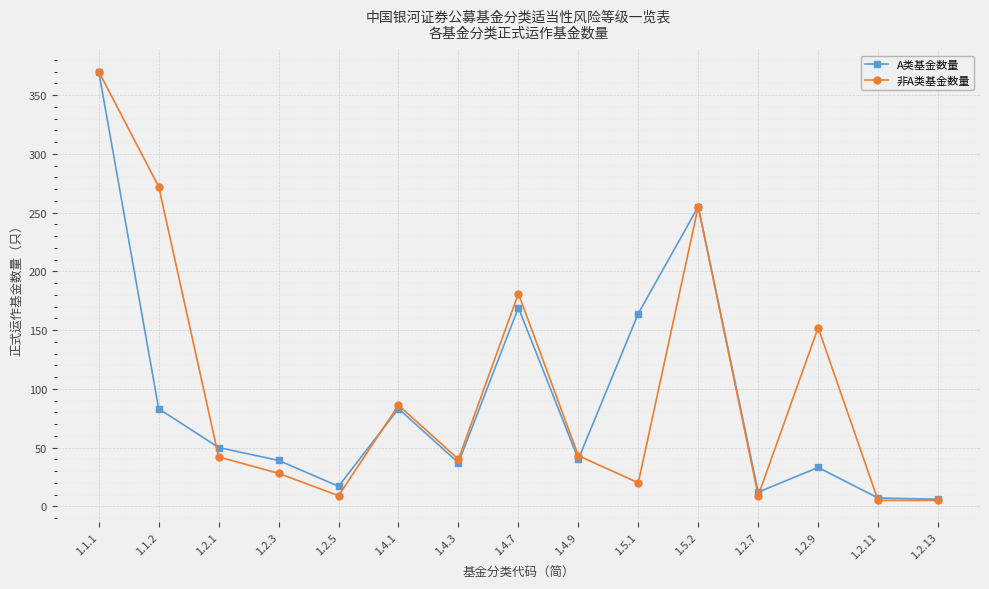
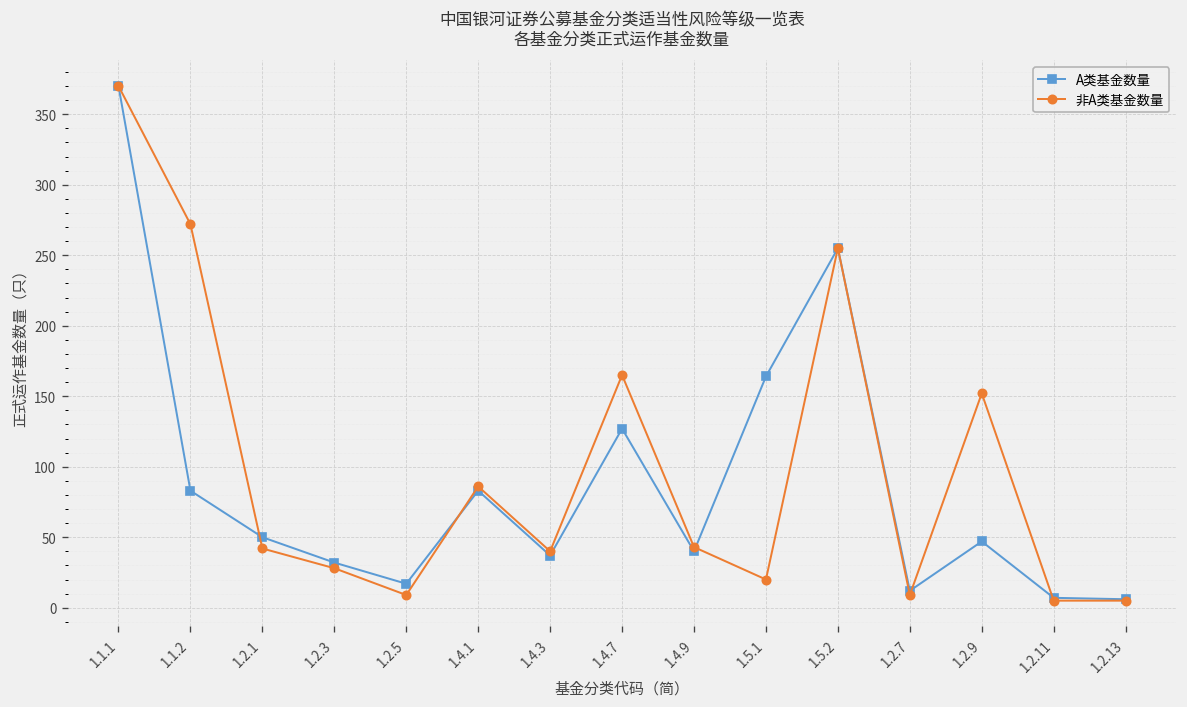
A类基金数量, 1.2.3: 39 -> 32
A类基金数量, 1.4.7: 169 -> 127
非A类基金数量, 1.4.7: 181 -> 165
A类基金数量, 1.2.9: 33 -> 47
